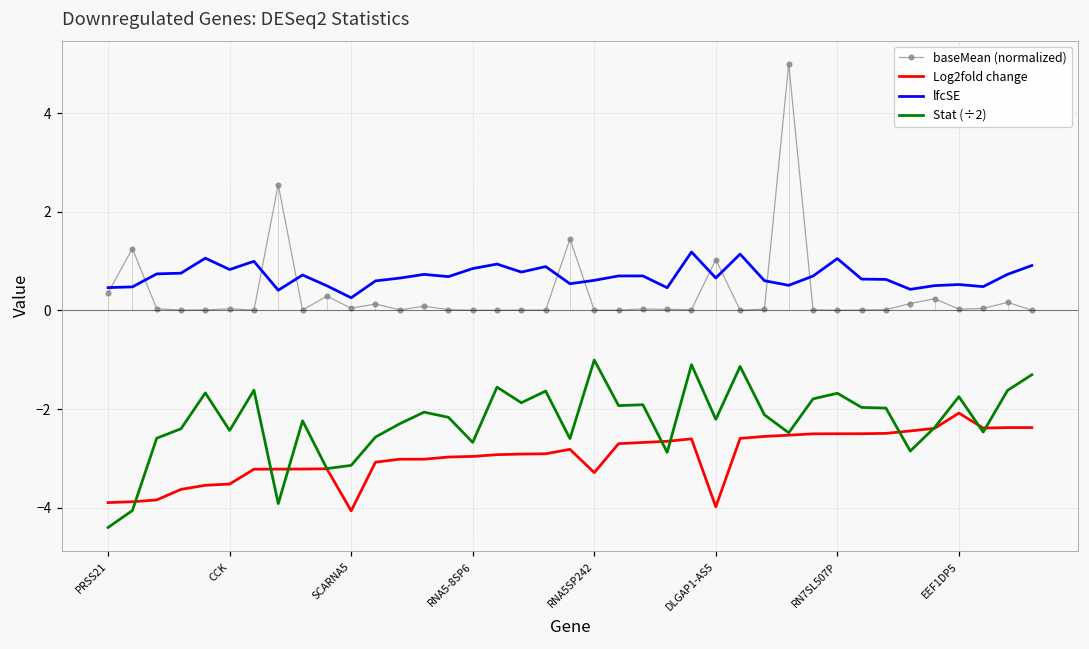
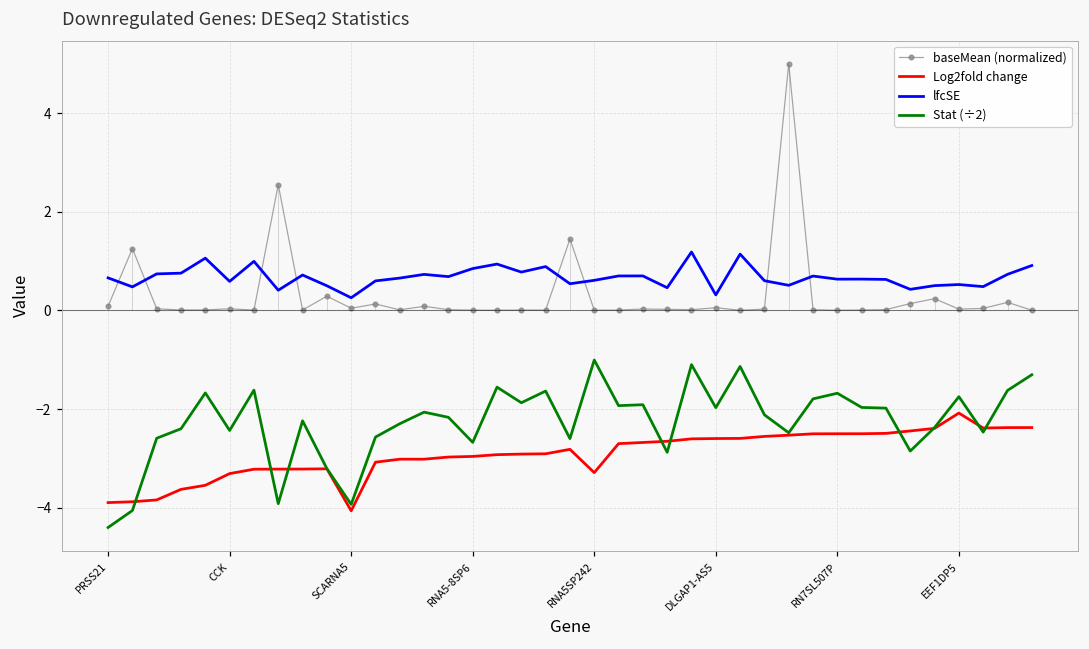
baseMean (normalized), PRSS21: 0.4 -> 0.1
lfcSE, PRSS21: 0.5 -> 0.7
Log2fold change, CCK: -3.5 -> -3.3
lfcSE, CCK: 0.8 -> 0.6
Stat (÷2), SCARNA5: -3.1 -> -3.9
baseMean (normalized), DLGAP1-AS5: 1.0 -> 0.1
Log2fold change, DLGAP1-AS5: -4.0 -> -2.6
lfcSE, DLGAP1-AS5: 0.7 -> 0.3
Stat (÷2), DLGAP1-AS5: -2.2 -> -2.0
lfcSE, RN7SL507P: 1.1 -> 0.6
